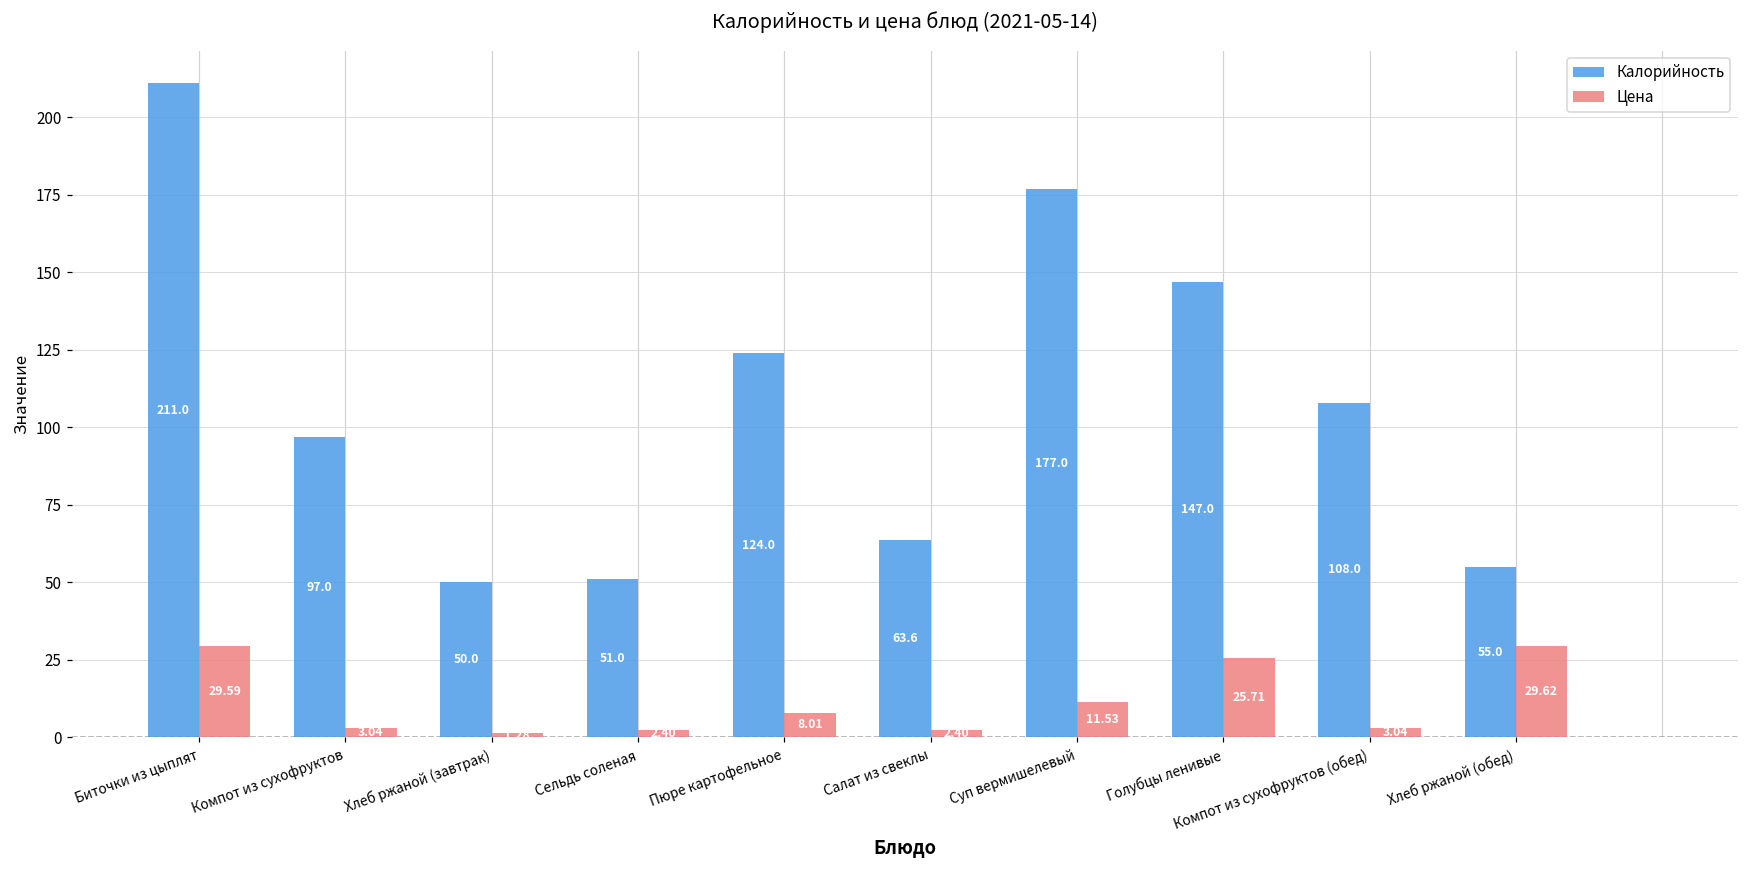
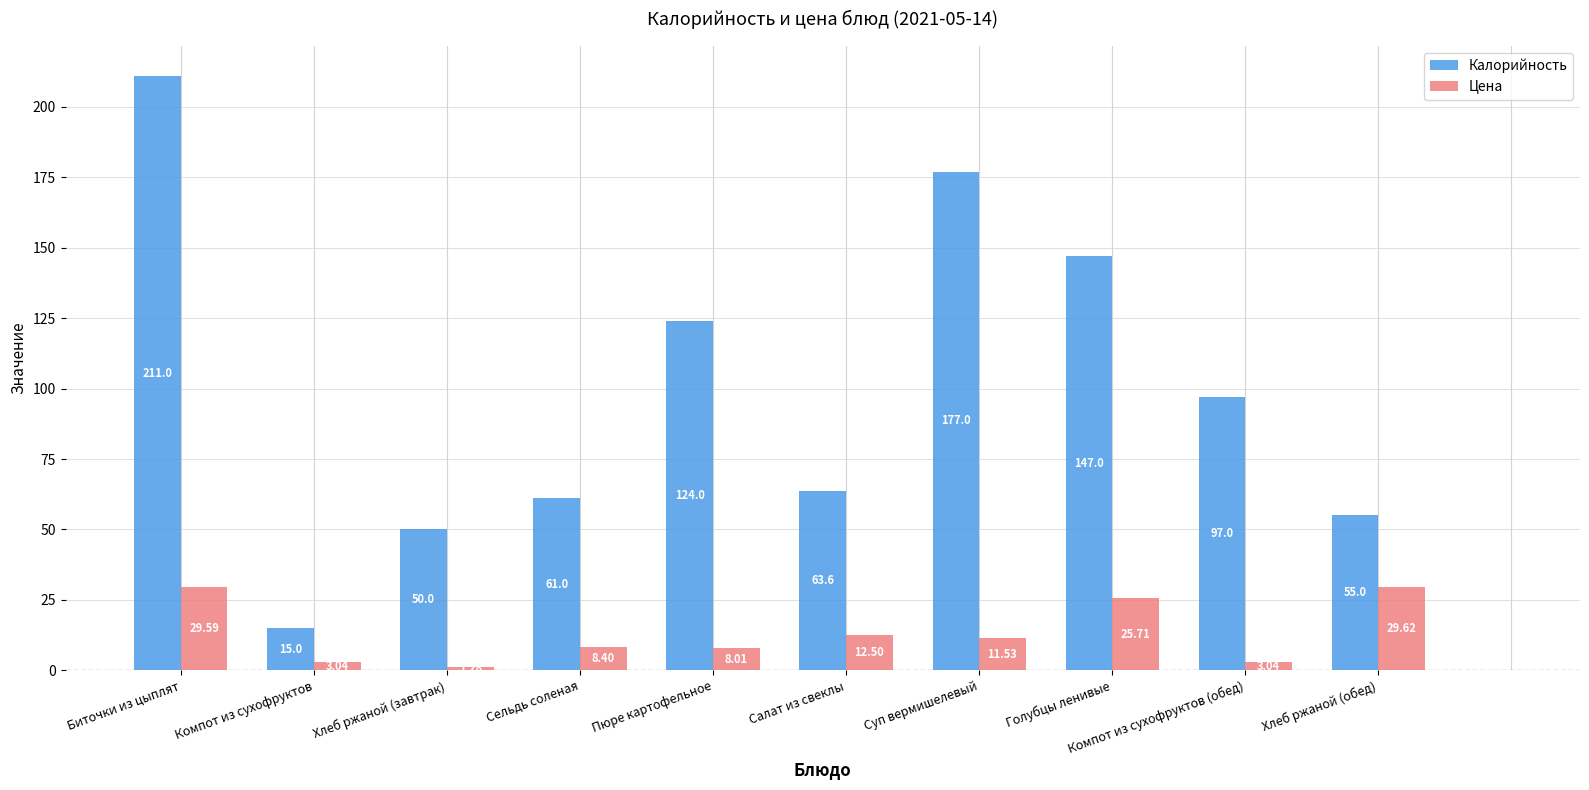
Калорийность, Компот из сухофруктов: 97.0 -> 15.0
Калорийность, Сельдь соленая: 51.0 -> 61.0
Цена, Сельдь соленая: 2 -> 8
Цена, Салат из свеклы: 2 -> 13
Калорийность, Компот из сухофруктов (обед): 108.0 -> 97.0
